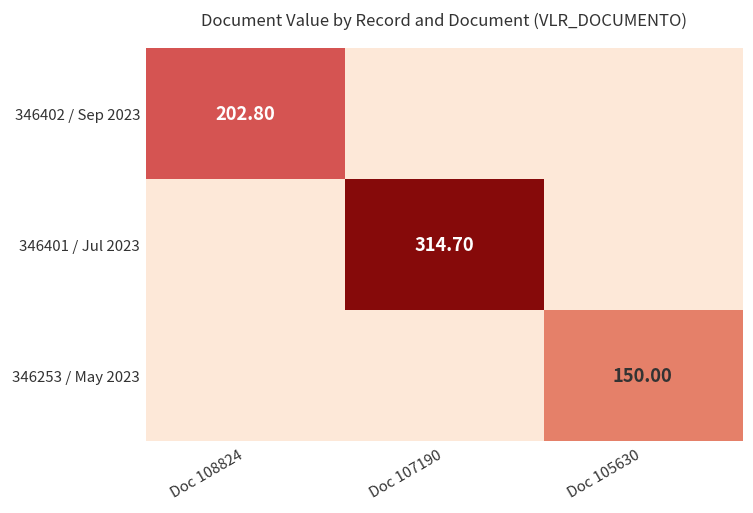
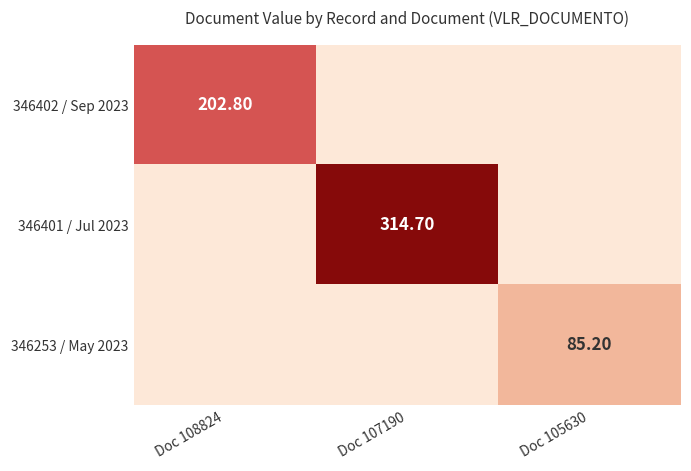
346253 / May 2023, Doc 105630: 150.00 -> 85.20
